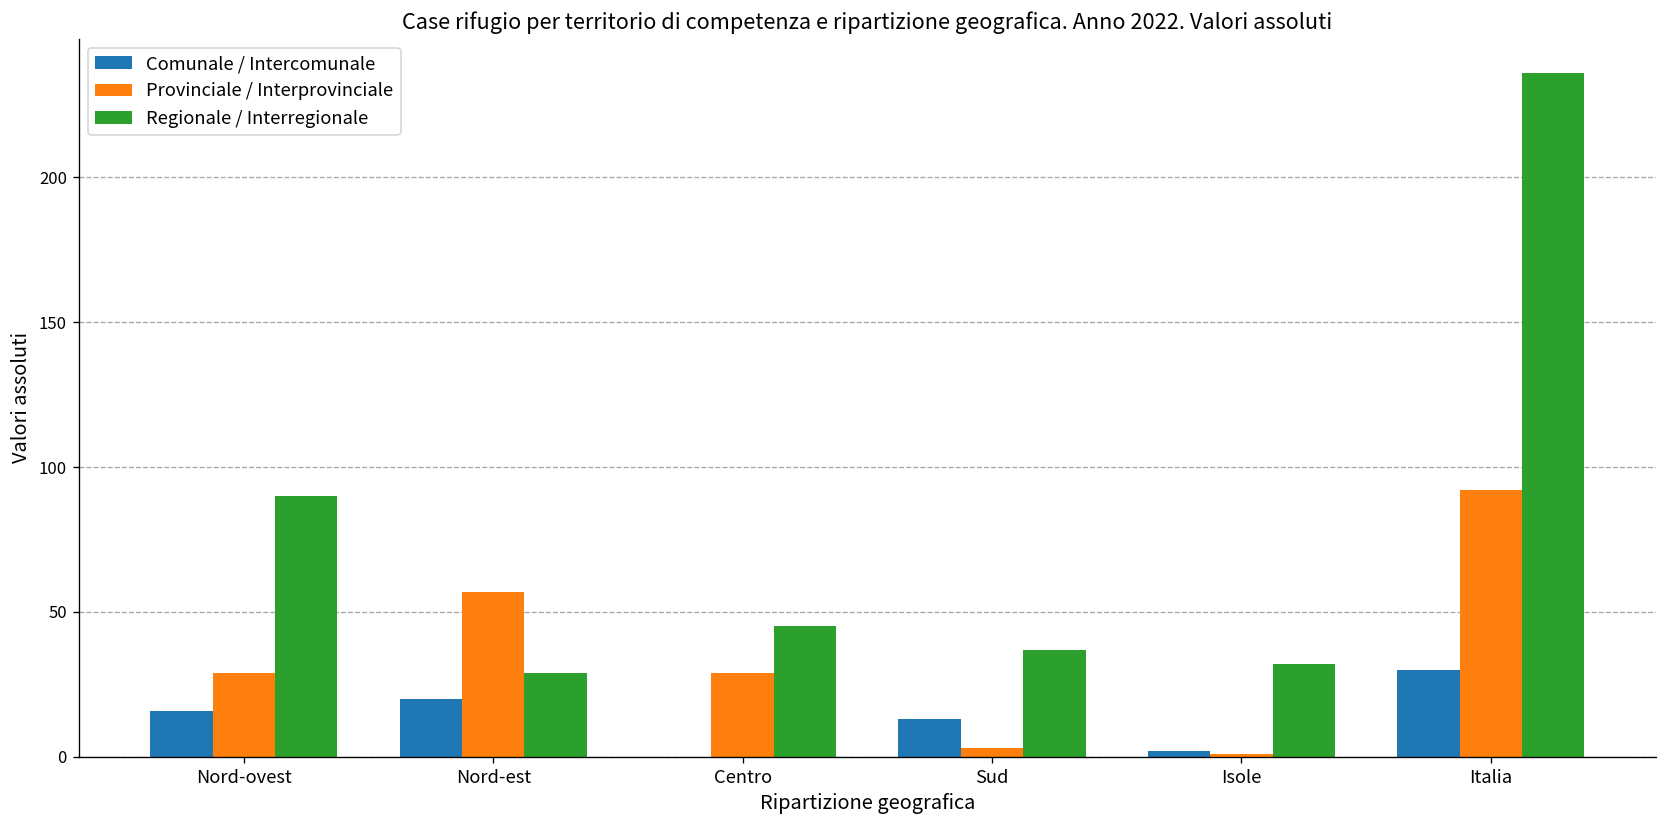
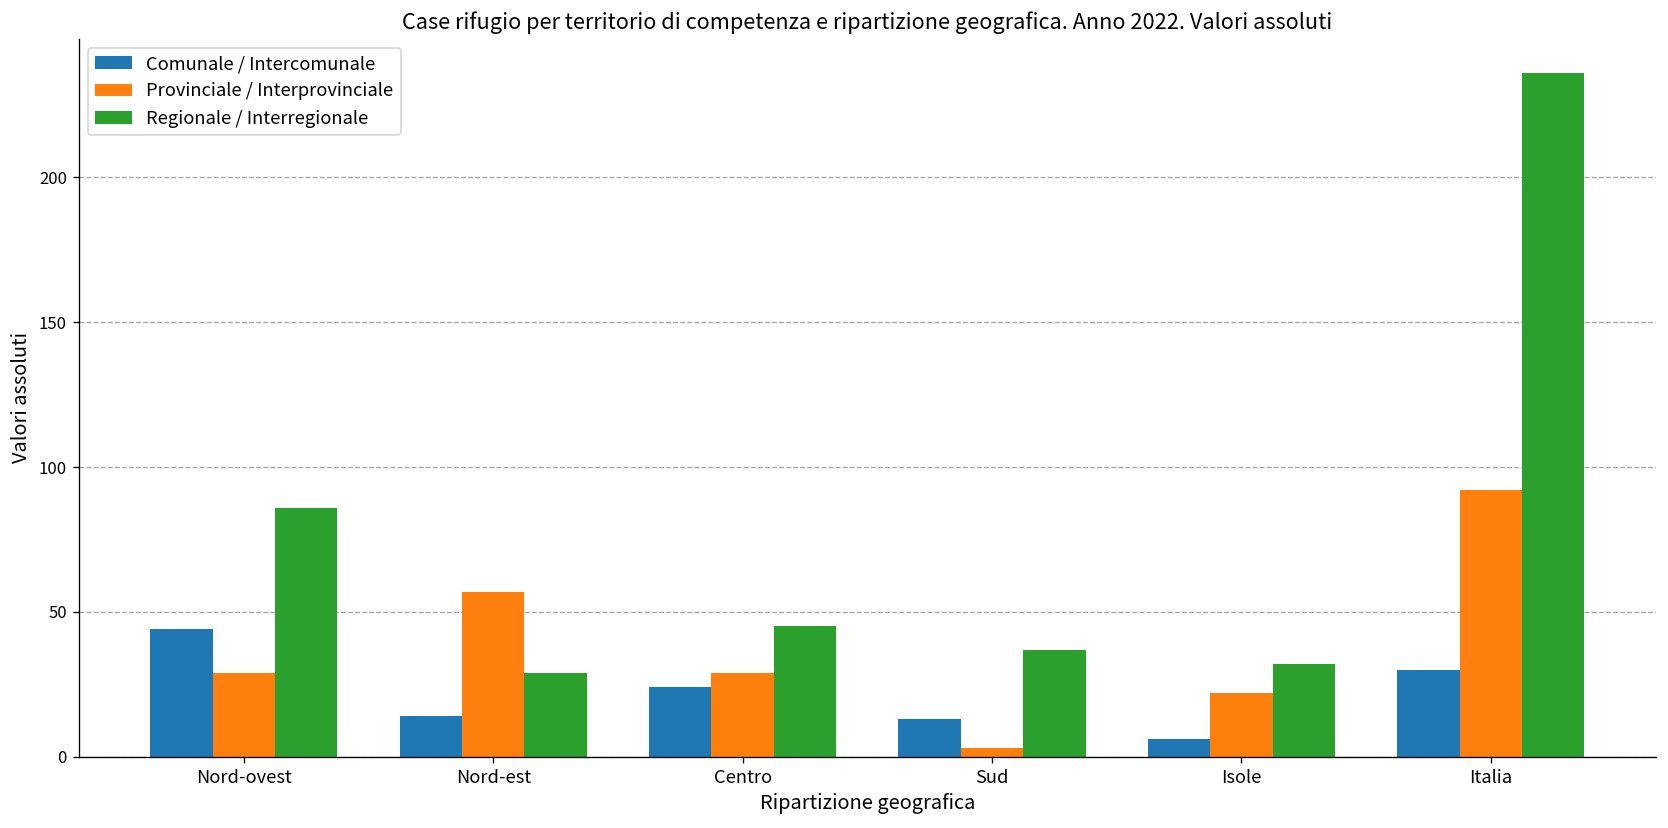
Comunale / Intercomunale, Nord-ovest: 16 -> 44
Regionale / Interregionale, Nord-ovest: 90 -> 86
Comunale / Intercomunale, Nord-est: 20 -> 14
Comunale / Intercomunale, Centro: 0 -> 24
Comunale / Intercomunale, Isole: 2 -> 6
Provinciale / Interprovinciale, Isole: 1 -> 22
